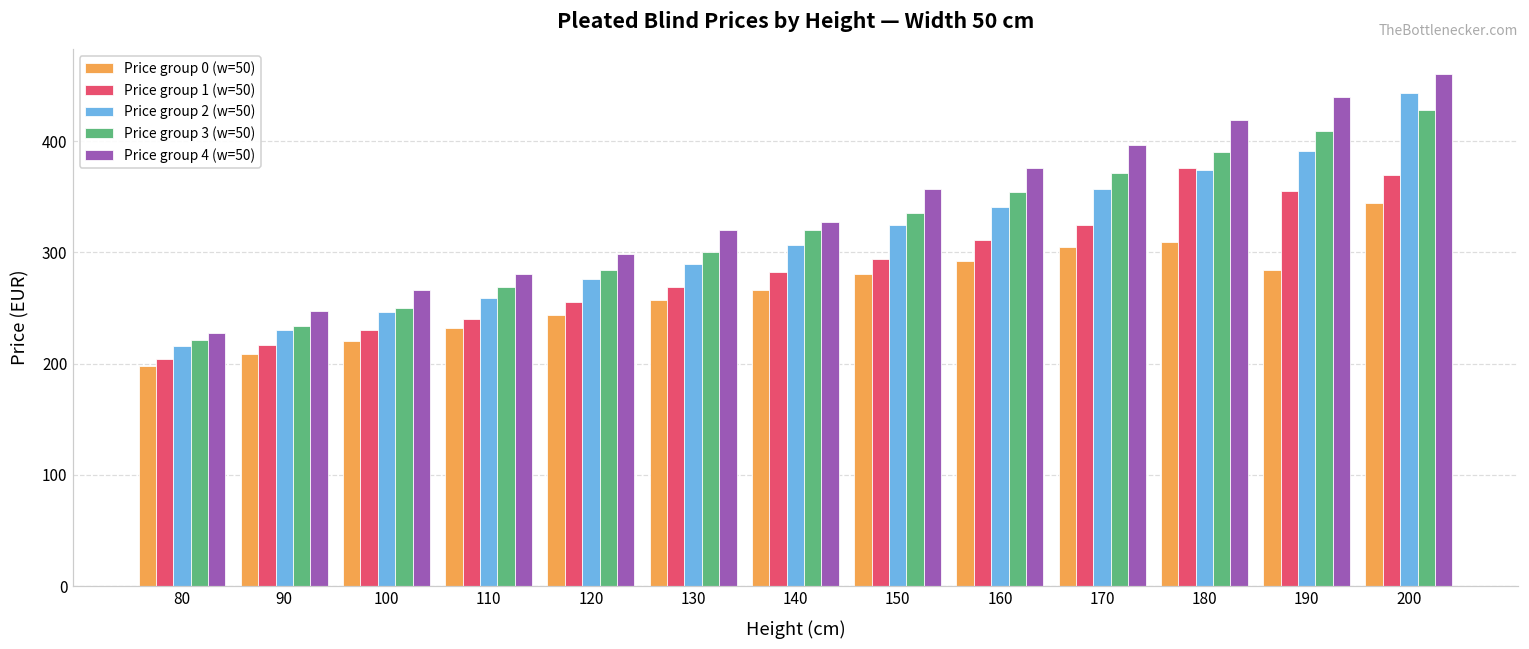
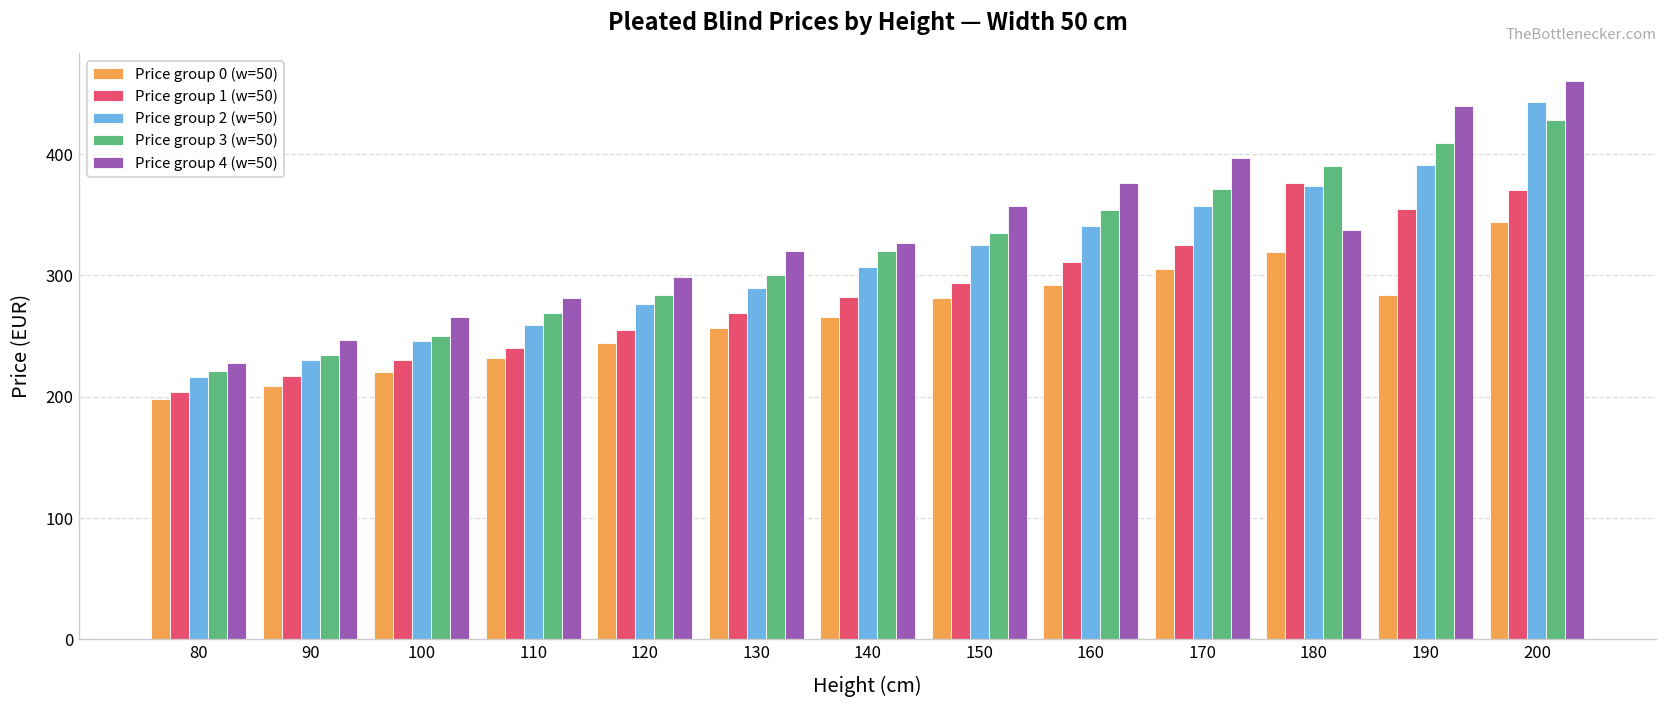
Price group 0 (w=50), 180: 309 -> 319
Price group 4 (w=50), 180: 419 -> 337
